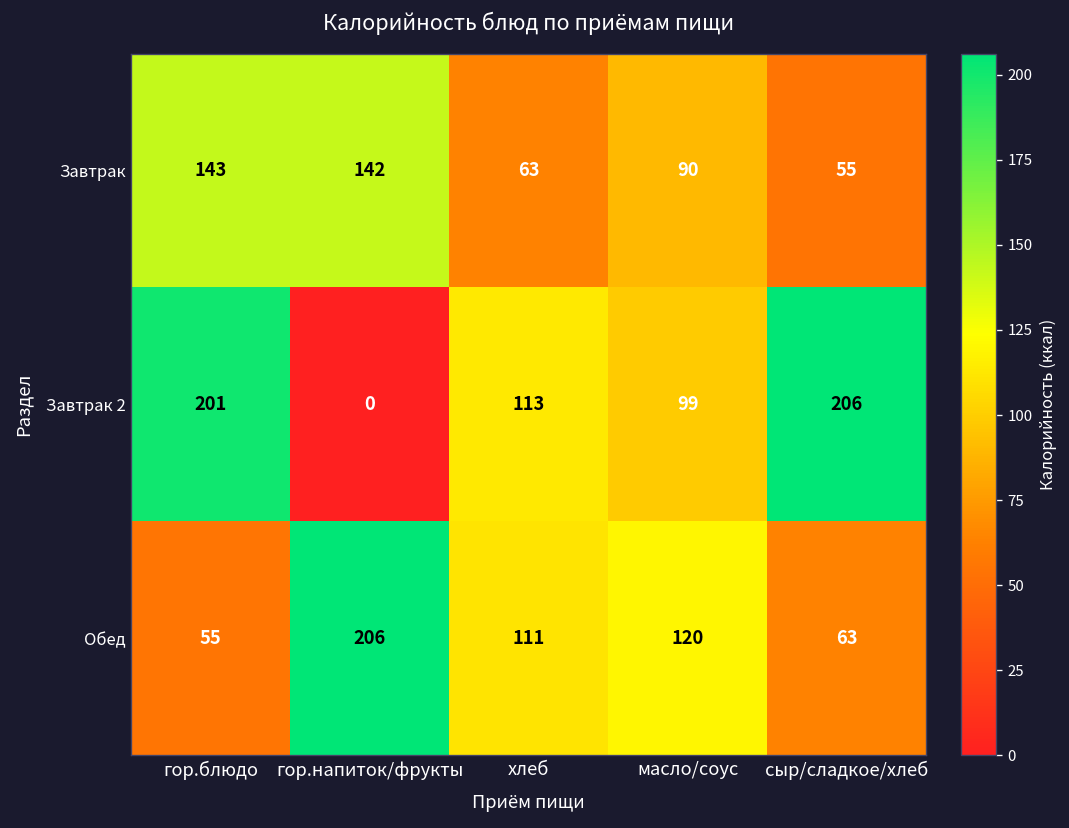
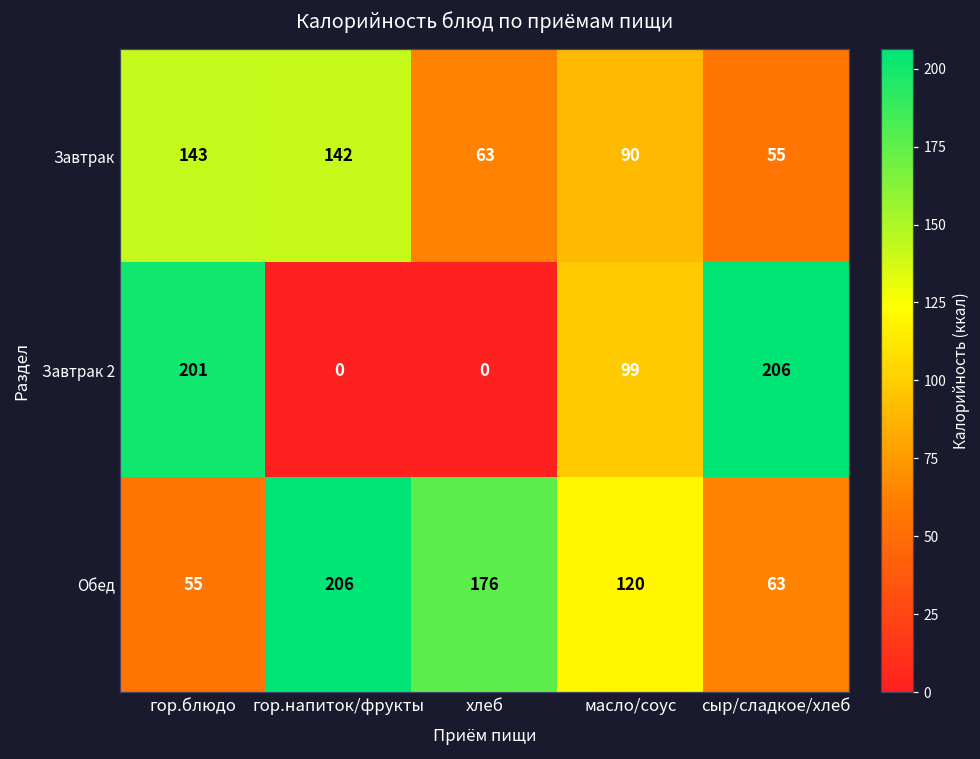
Завтрак 2, хлеб: 113 -> 0
Обед, хлеб: 111 -> 176
